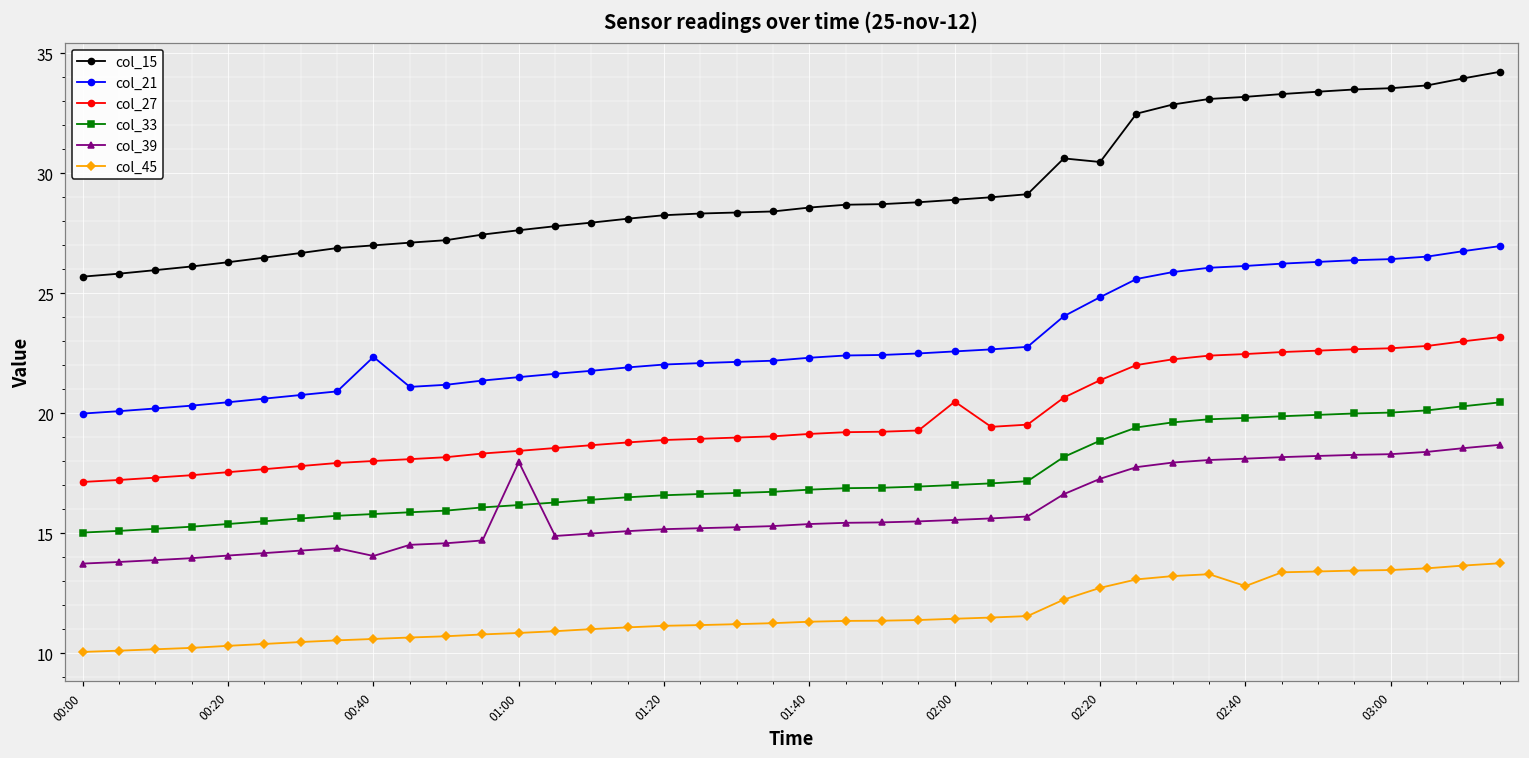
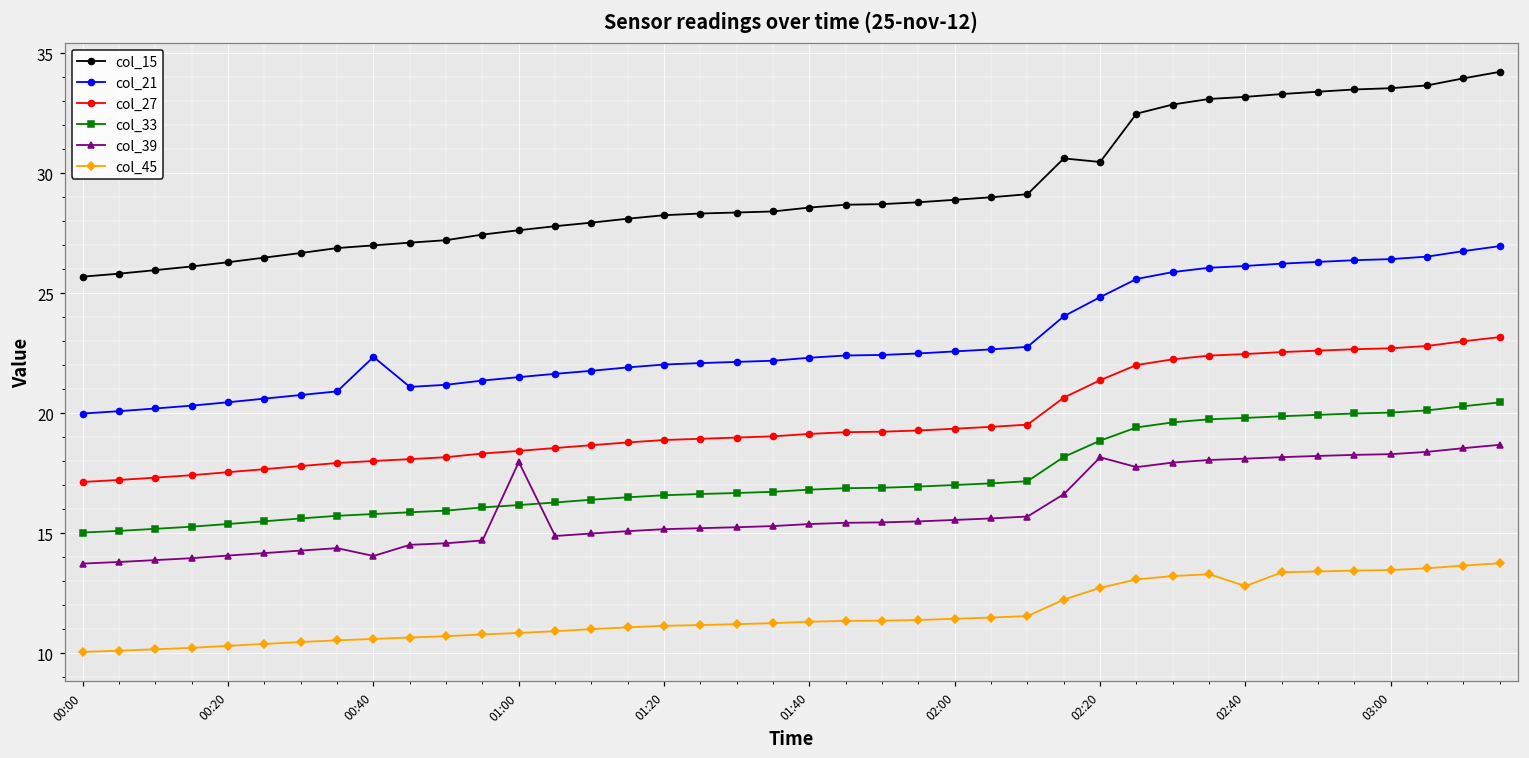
col_27, 02:00: 20.5 -> 19.3
col_39, 02:20: 17.3 -> 18.2
